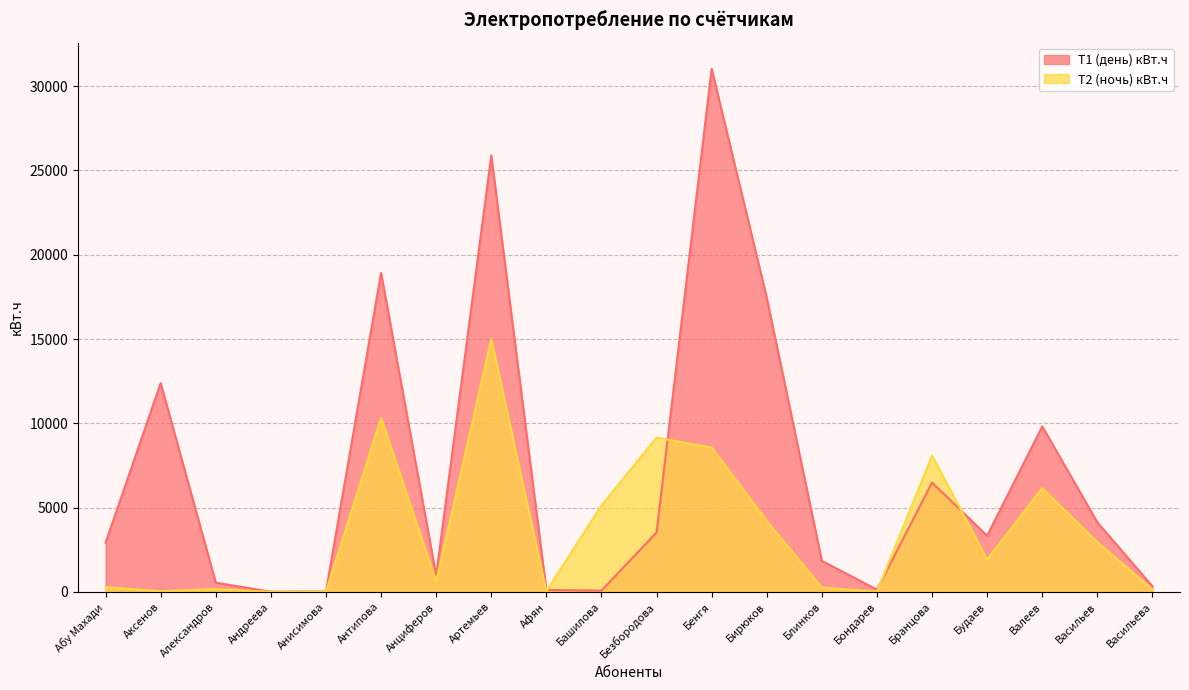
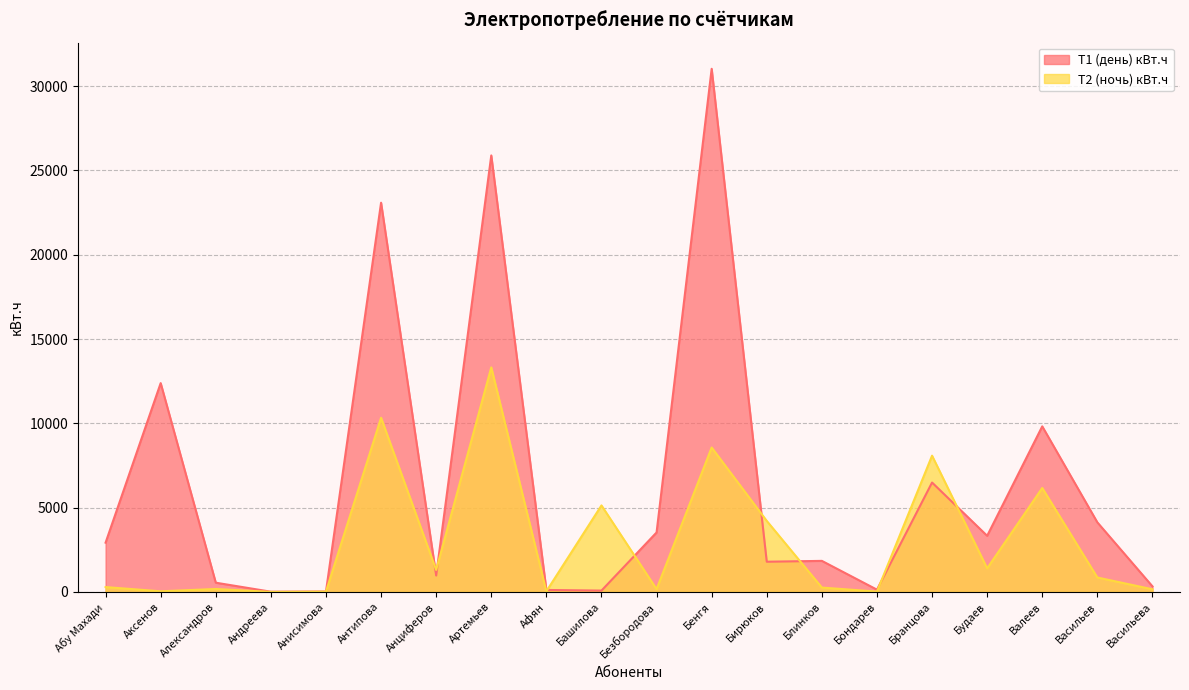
Т1 (день) кВт.ч, Антипова: 18900 -> 23100
Т2 (ночь) кВт.ч, Анциферов: 600 -> 1300
Т2 (ночь) кВт.ч, Артемьев: 15000 -> 13300
Т2 (ночь) кВт.ч, Безбородова: 9100 -> 200
Т1 (день) кВт.ч, Бирюков: 17400 -> 1800
Т2 (ночь) кВт.ч, Будаев: 1900 -> 1400
Т2 (ночь) кВт.ч, Васильев: 2900 -> 900
